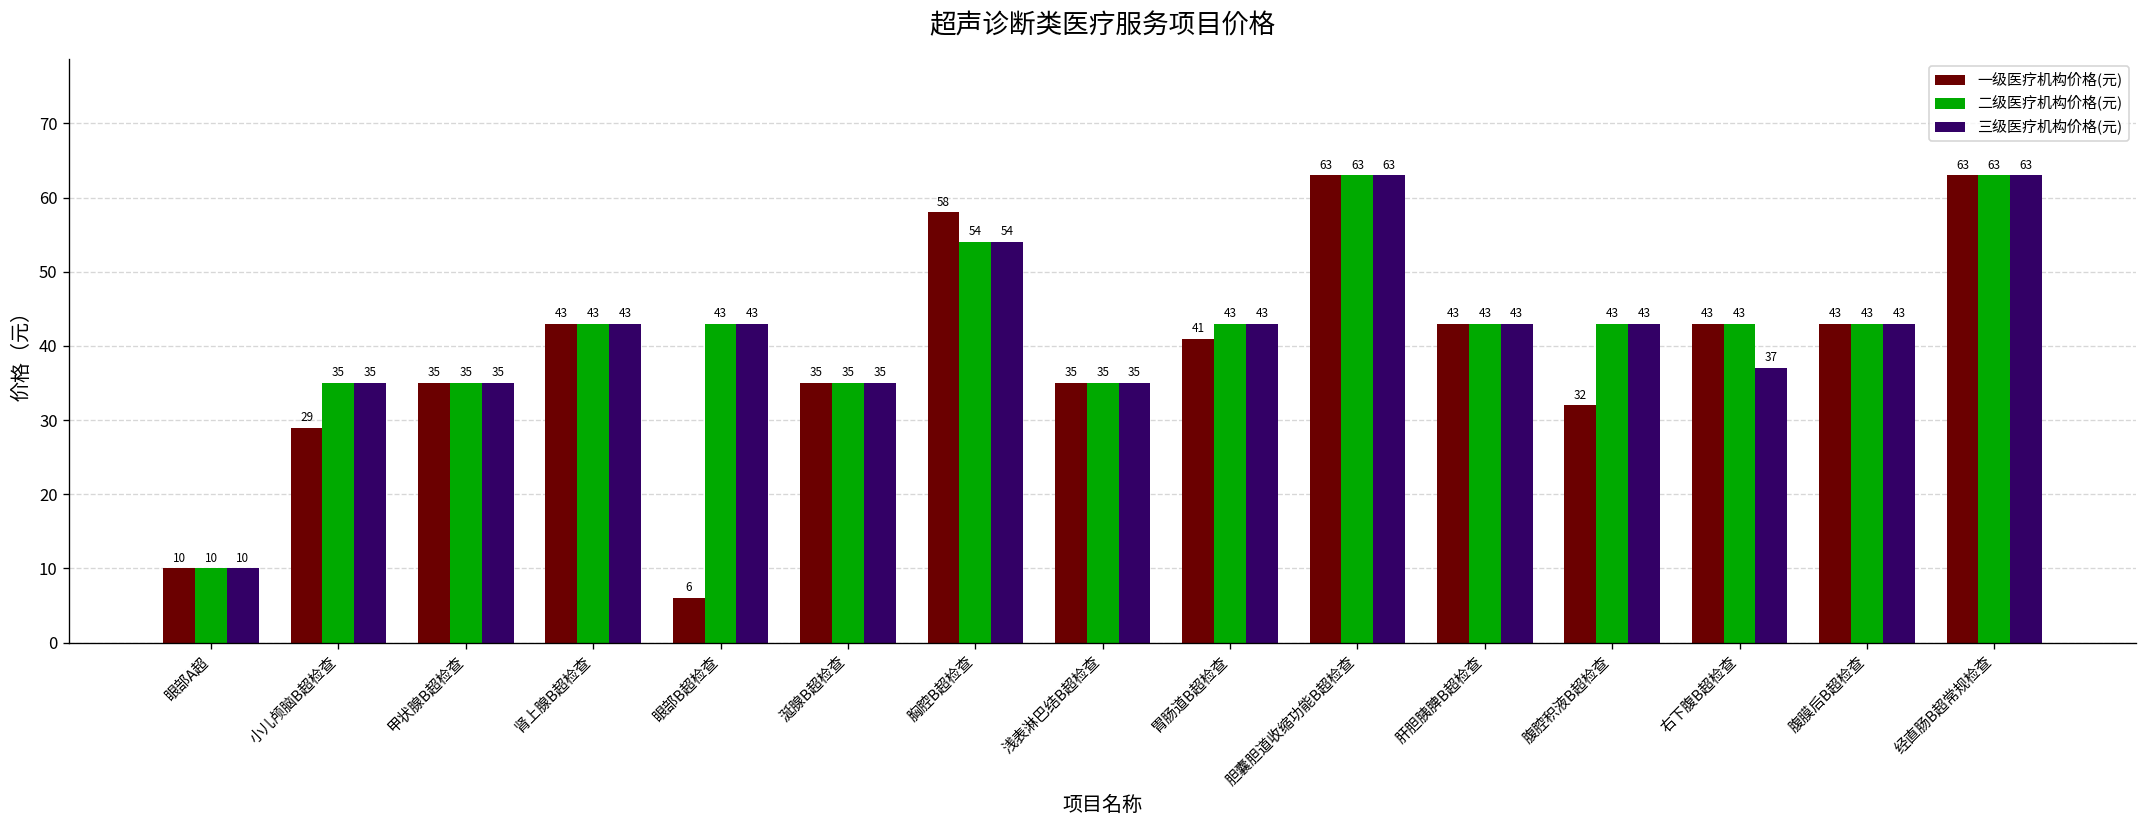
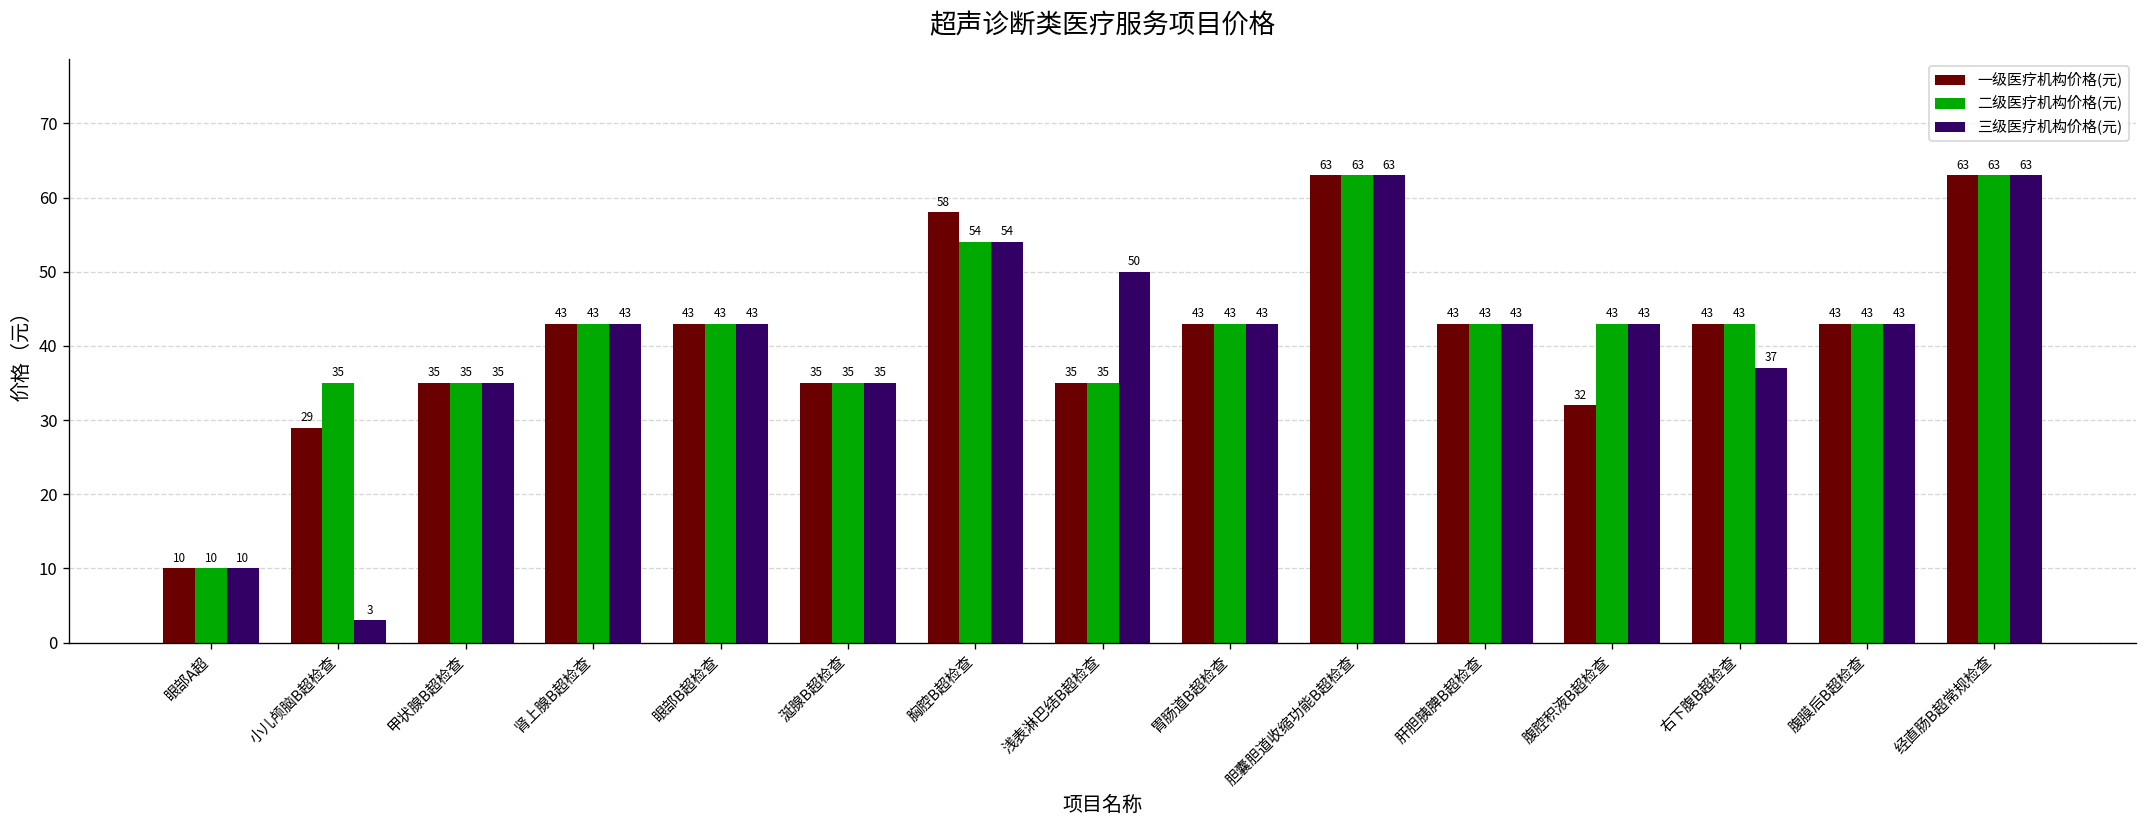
三级医疗机构价格(元), 小儿颅脑B超检查: 35 -> 3
一级医疗机构价格(元), 眼部B超检查: 6 -> 43
三级医疗机构价格(元), 浅表淋巴结B超检查: 35 -> 50
一级医疗机构价格(元), 胃肠道B超检查: 41 -> 43
